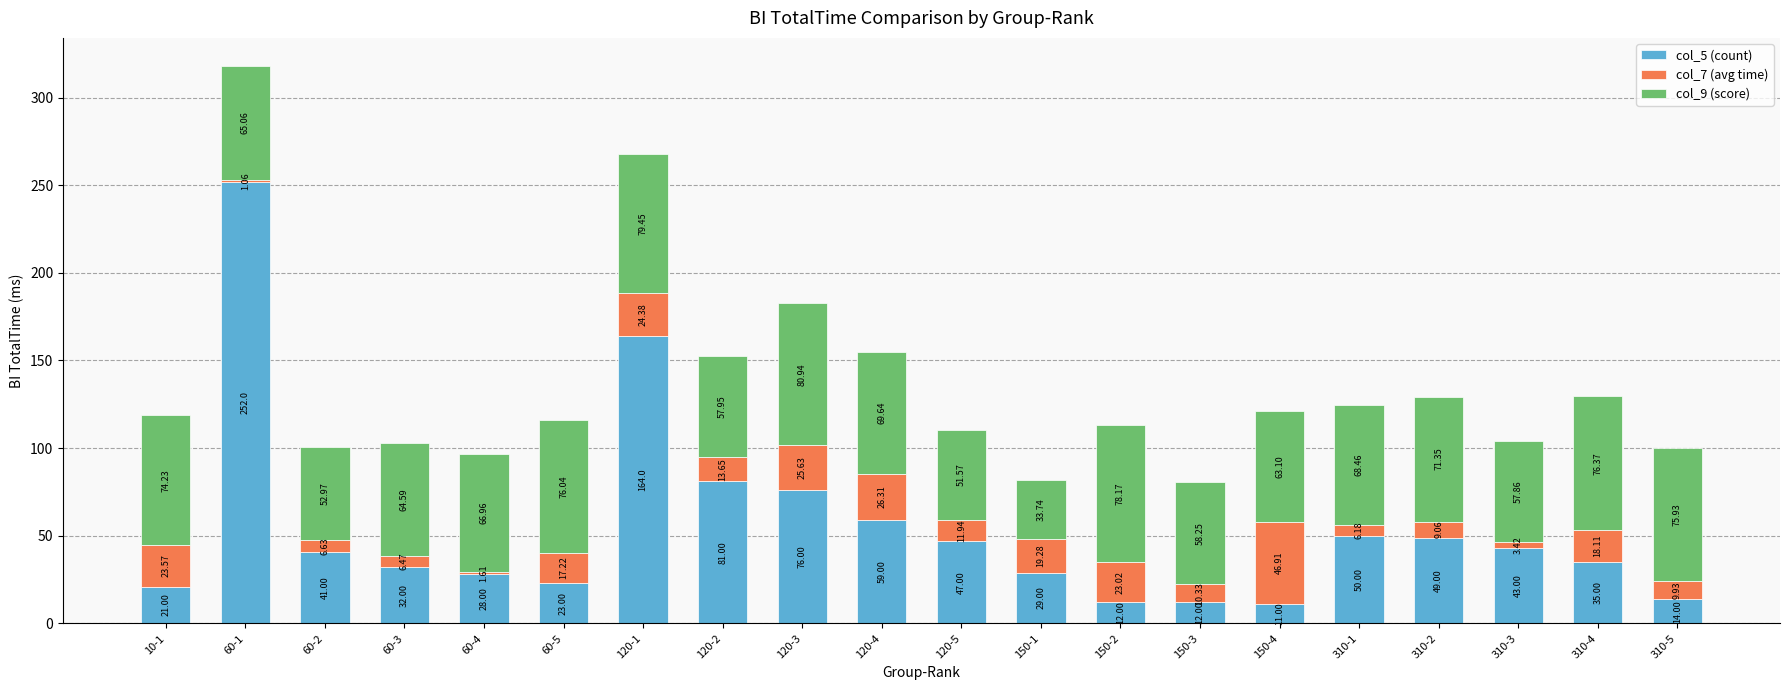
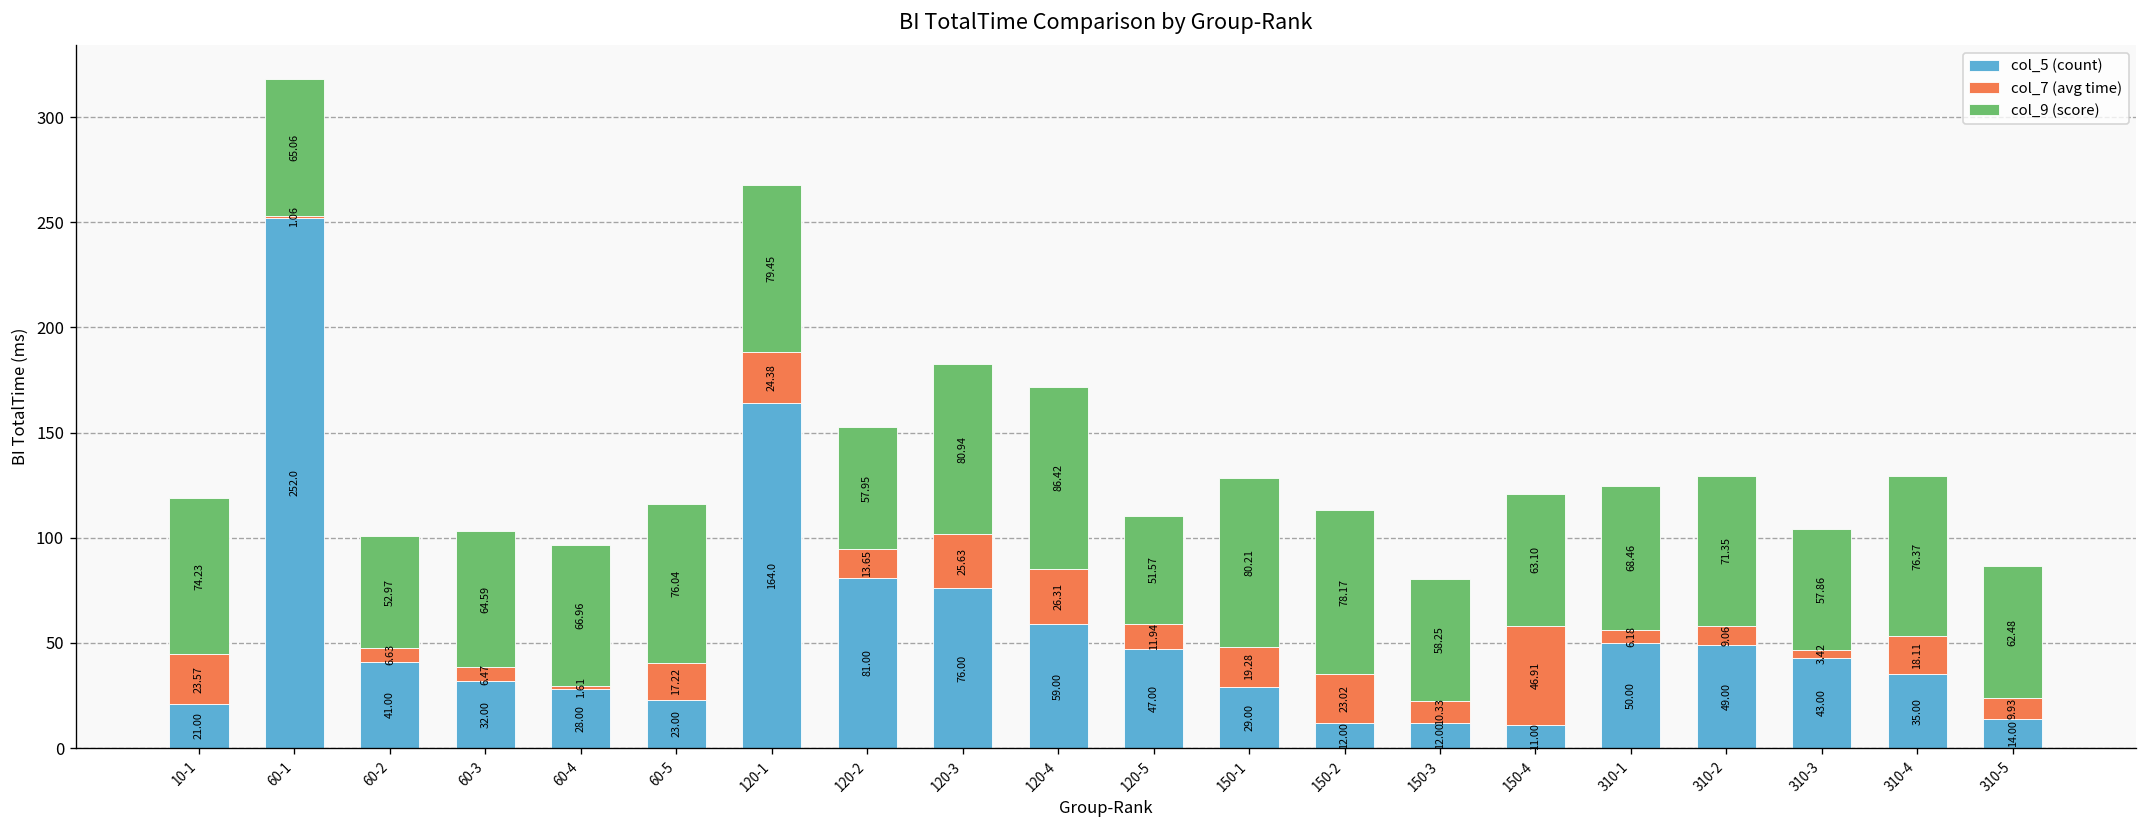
col_9 (score), 120-4: 69.64 -> 86.42
col_9 (score), 150-1: 33.74 -> 80.21
col_9 (score), 310-5: 75.93 -> 62.48
